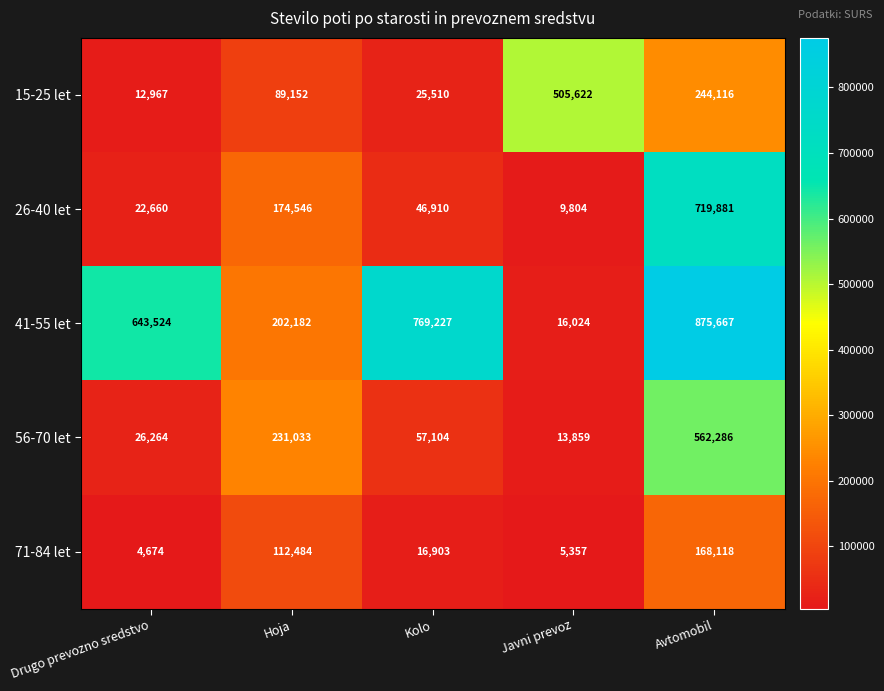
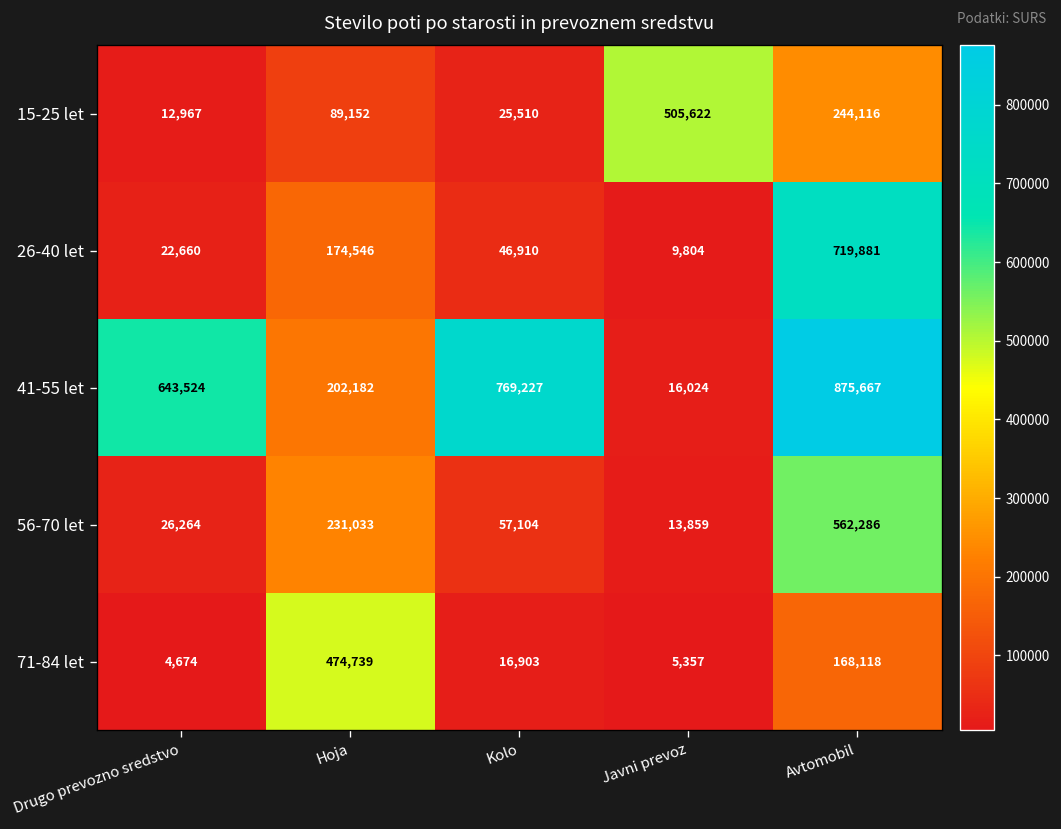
71-84 let, Hoja: 112,484 -> 474,739
